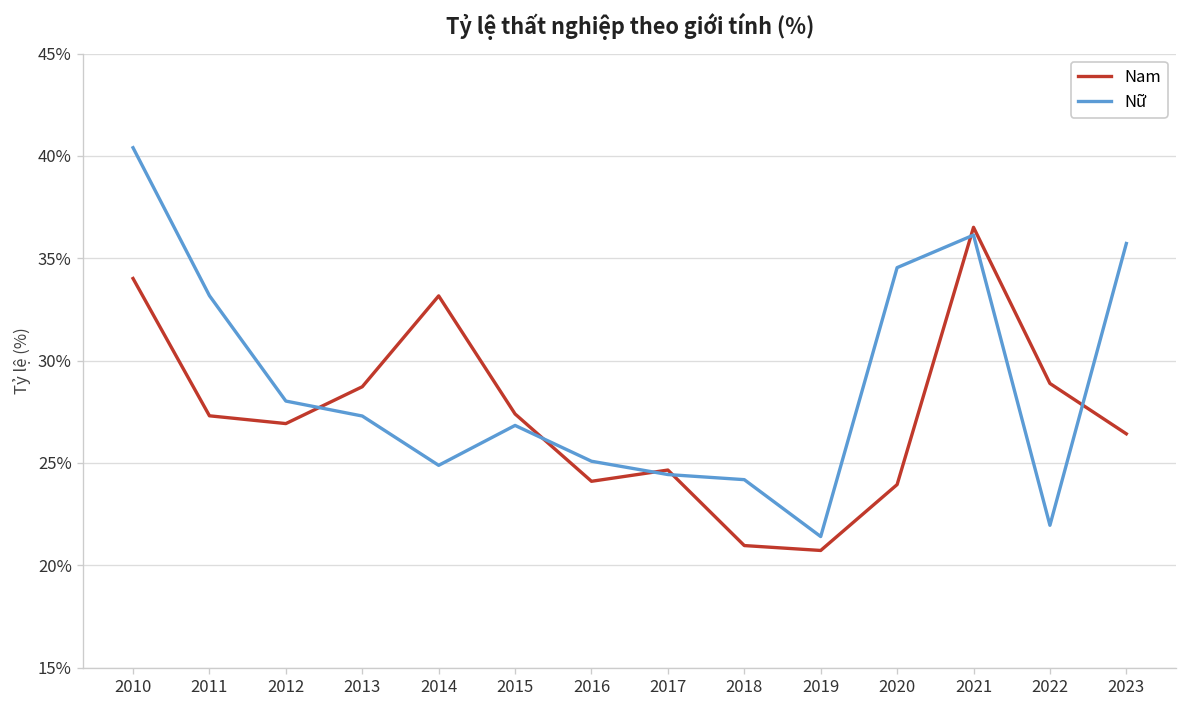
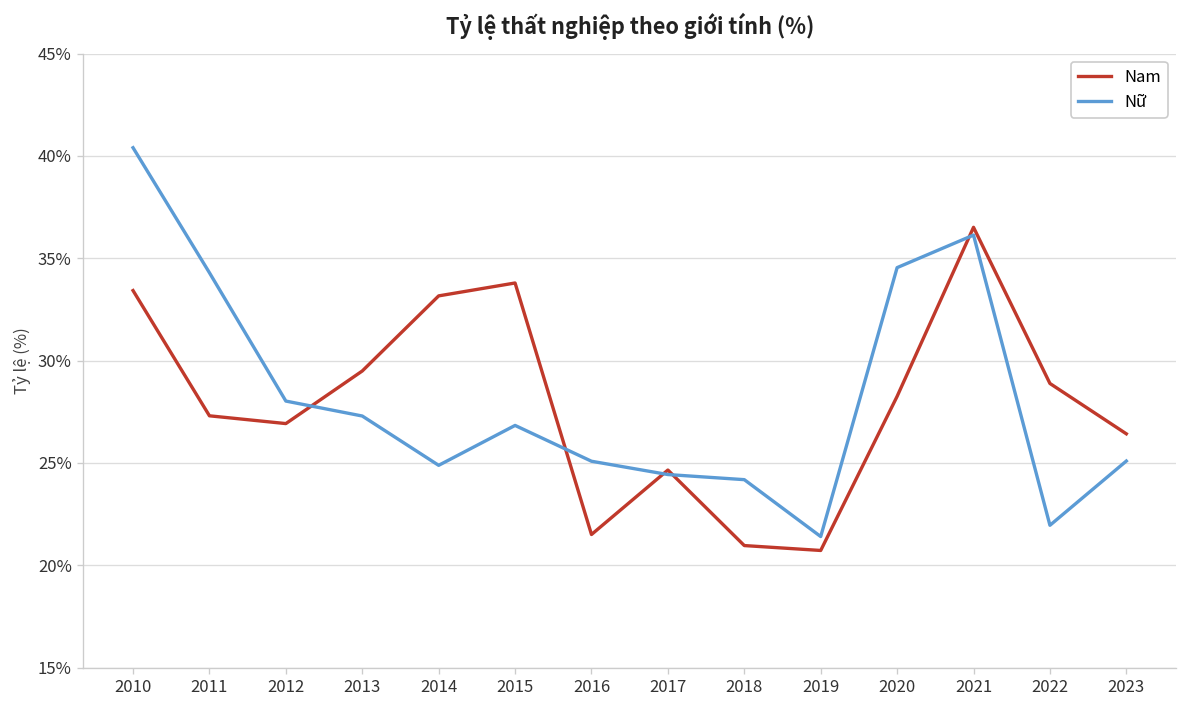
Nam, 2010: 34.0% -> 33.4%
Nữ, 2011: 33.2% -> 34.3%
Nam, 2013: 28.7% -> 29.5%
Nam, 2015: 27.4% -> 33.8%
Nam, 2016: 24.1% -> 21.5%
Nam, 2020: 23.9% -> 28.3%
Nữ, 2023: 35.7% -> 25.1%
